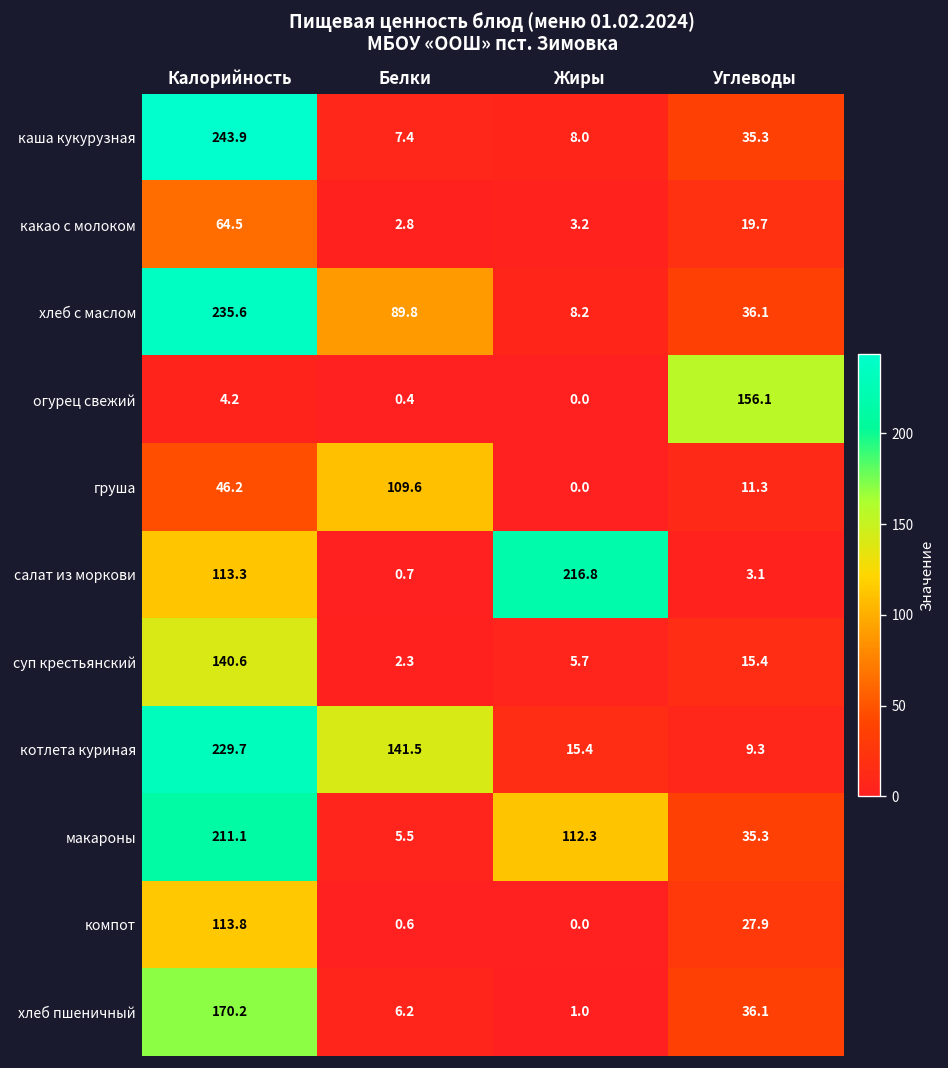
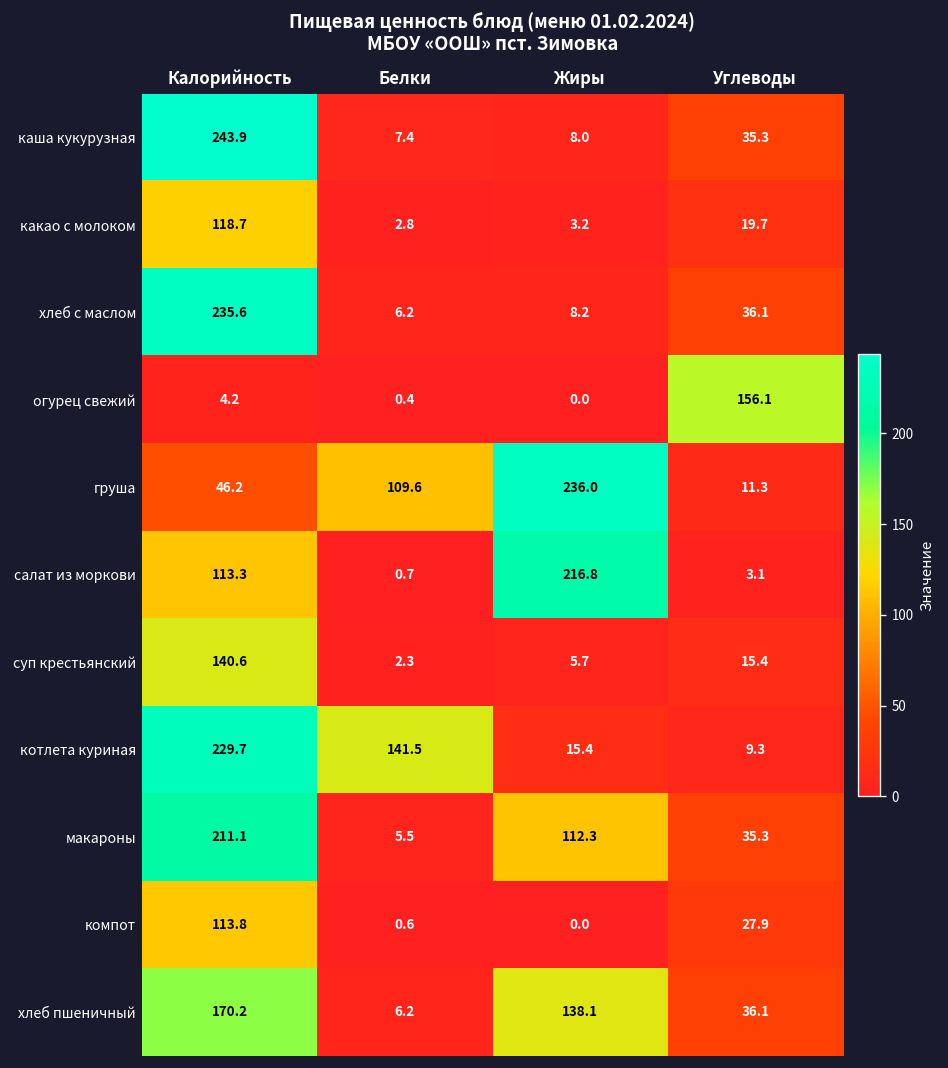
какао с молоком, Калорийность: 64.5 -> 118.7
хлеб с маслом, Белки: 89.8 -> 6.2
груша, Жиры: 0.0 -> 236.0
хлеб пшеничный, Жиры: 1.0 -> 138.1
